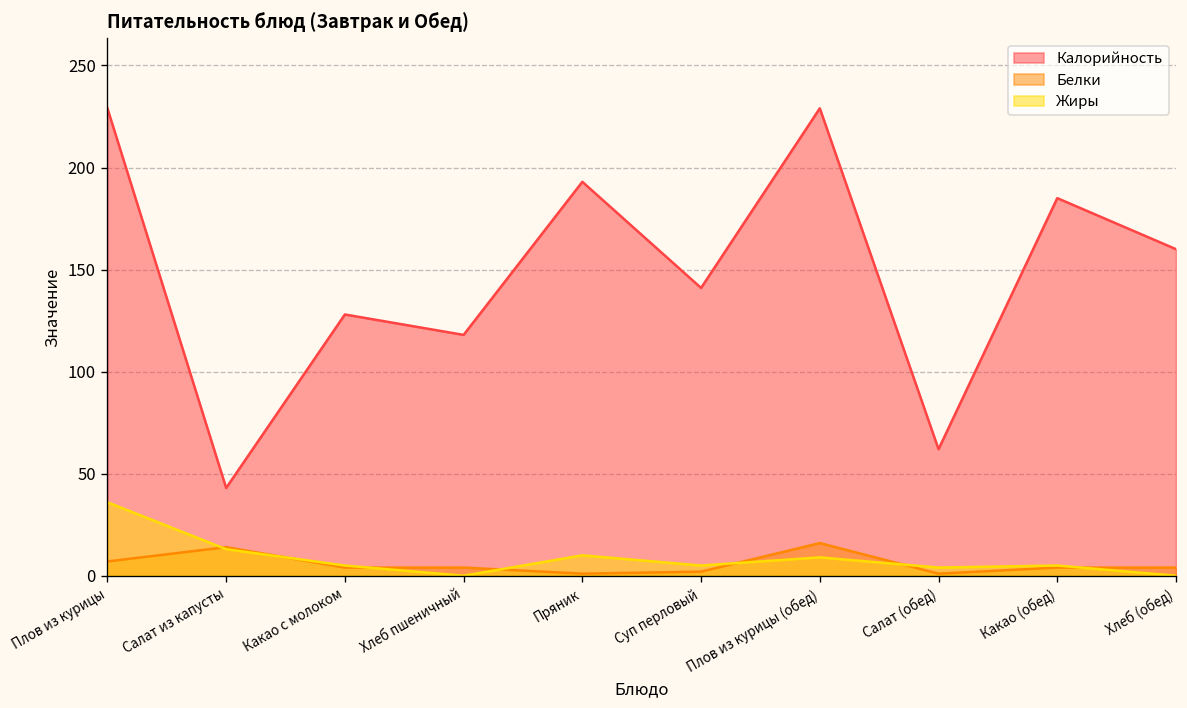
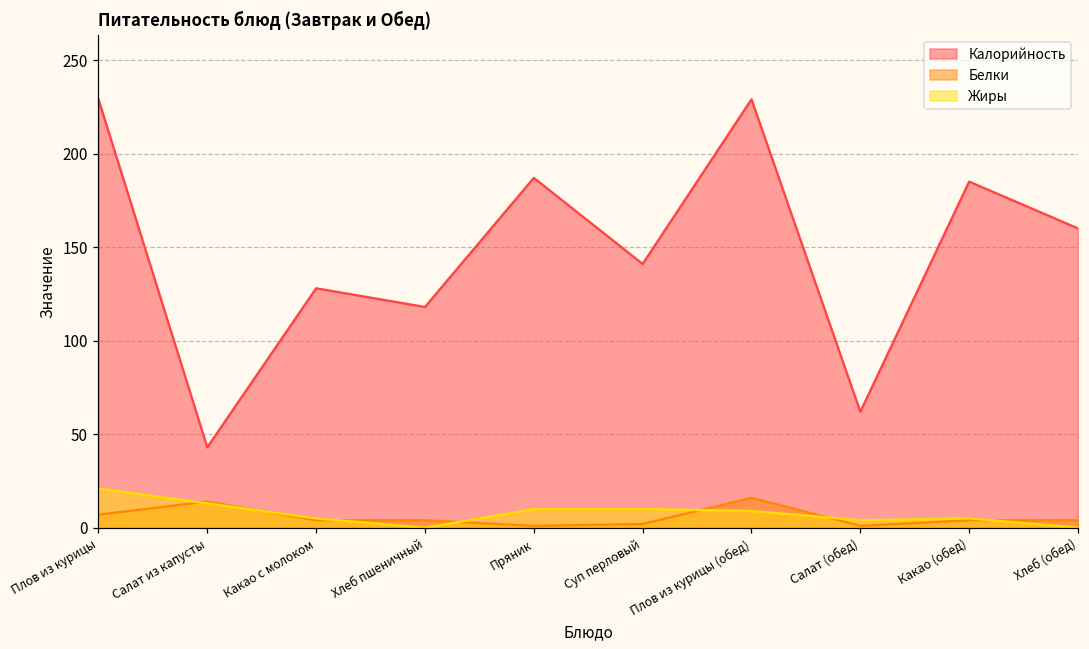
Жиры, Плов из курицы: 36 -> 21
Калорийность, Пряник: 193 -> 187
Жиры, Суп перловый: 5 -> 10
